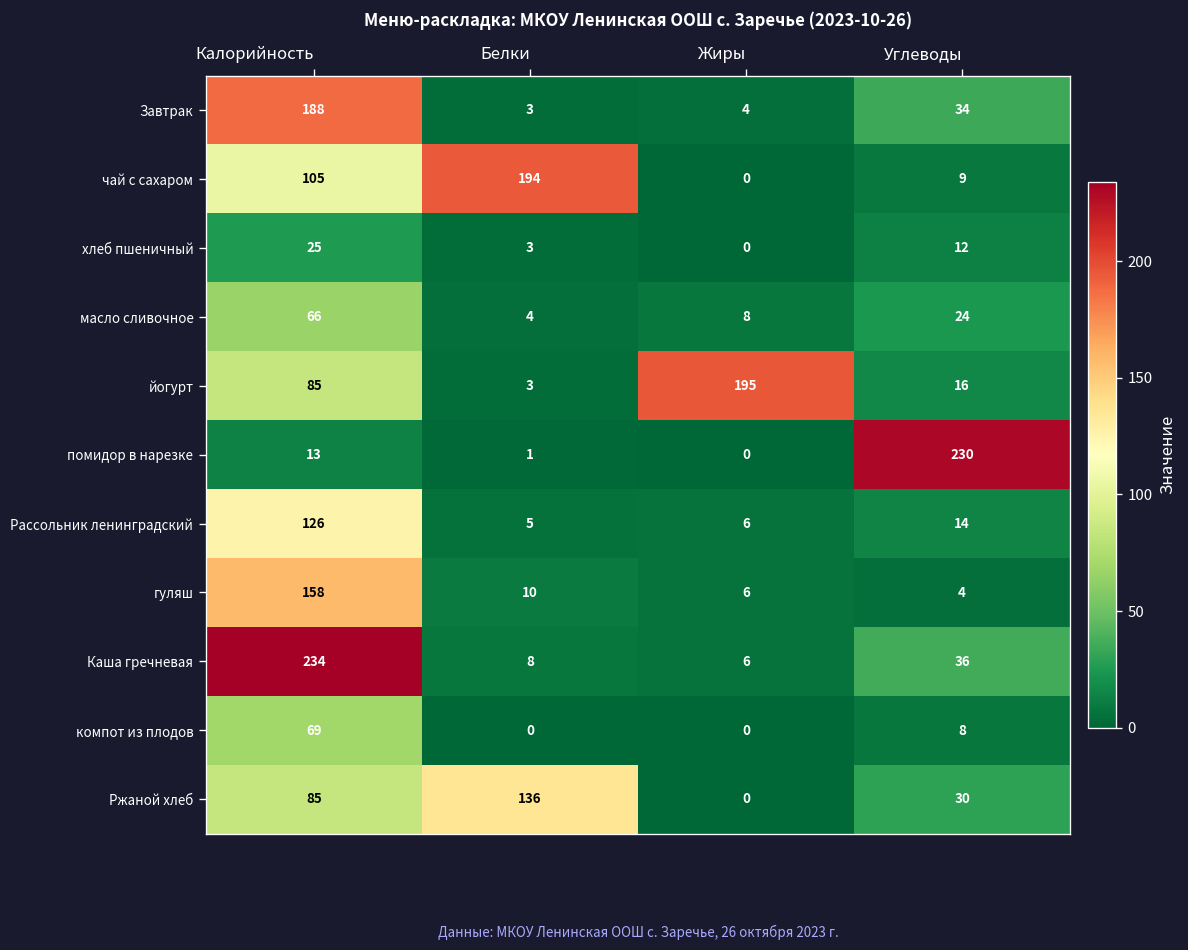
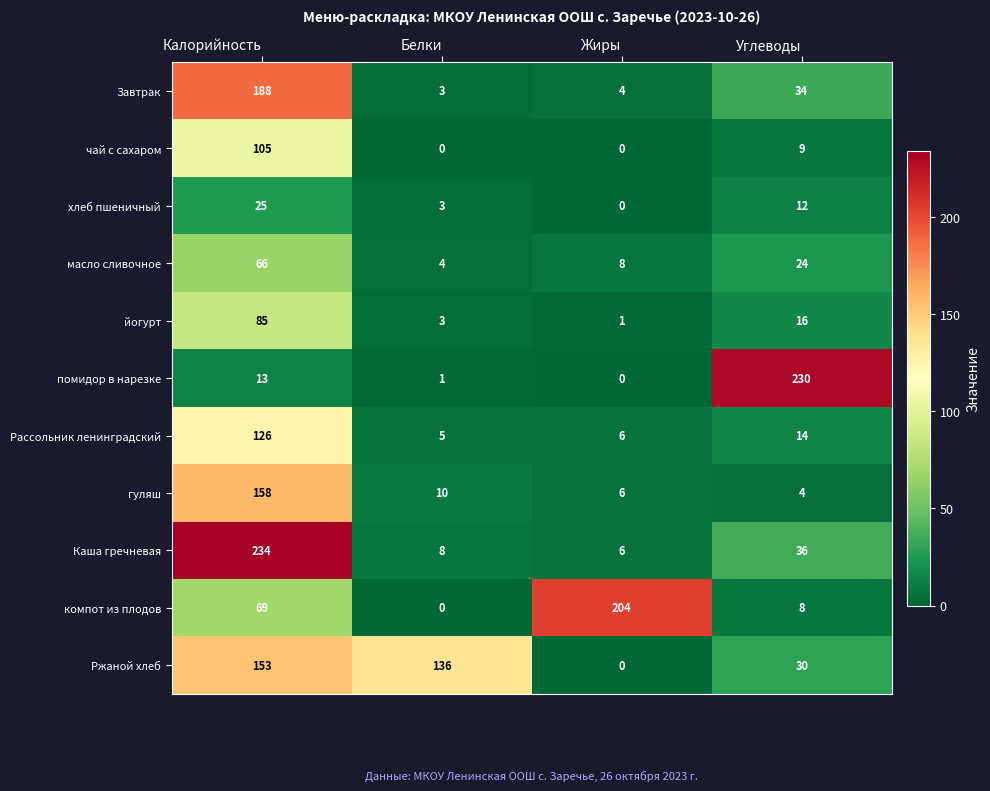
чай с сахаром, Белки: 194 -> 0
йогурт, Жиры: 195 -> 1
компот из плодов, Жиры: 0 -> 204
Ржаной хлеб, Калорийность: 85 -> 153
